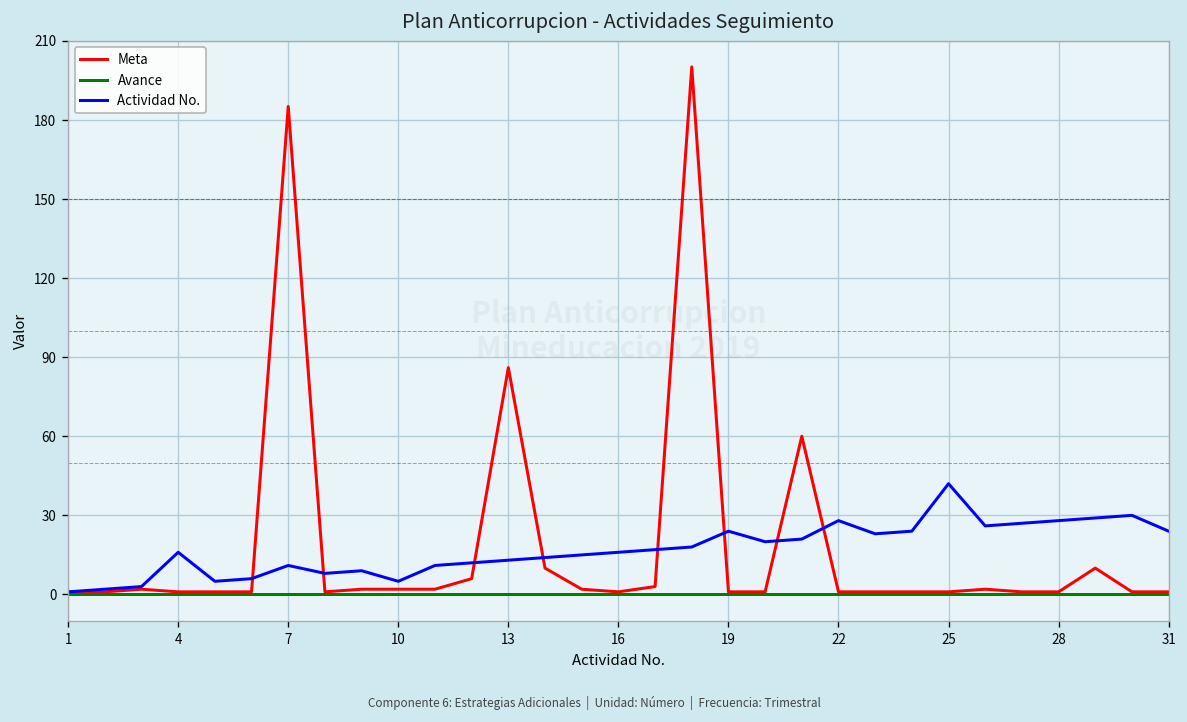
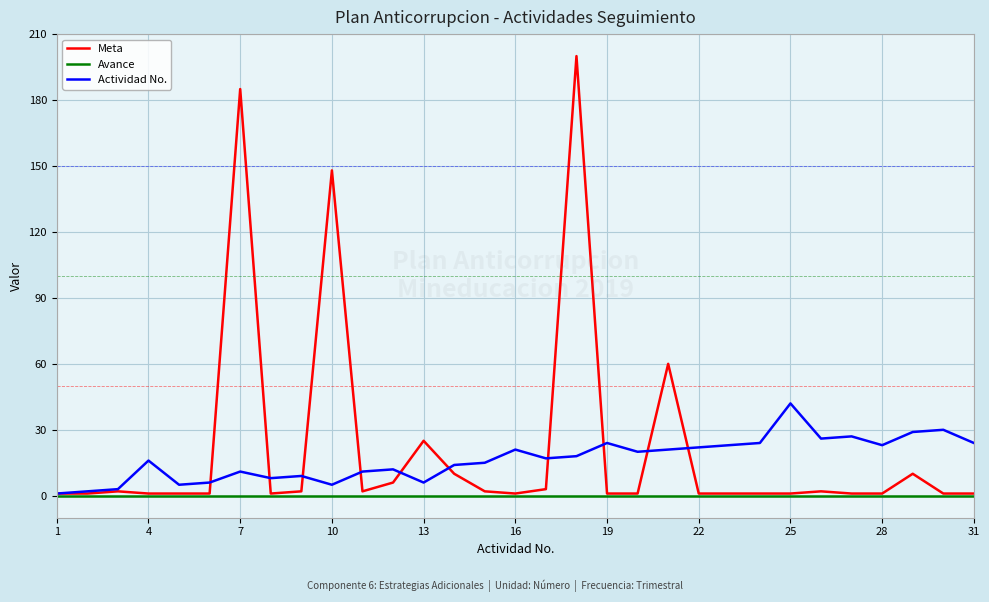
Meta, 10: 2 -> 148
Meta, 13: 86 -> 25
Actividad No., 13: 13 -> 6
Actividad No., 16: 16 -> 21
Actividad No., 22: 28 -> 22
Actividad No., 28: 28 -> 23
